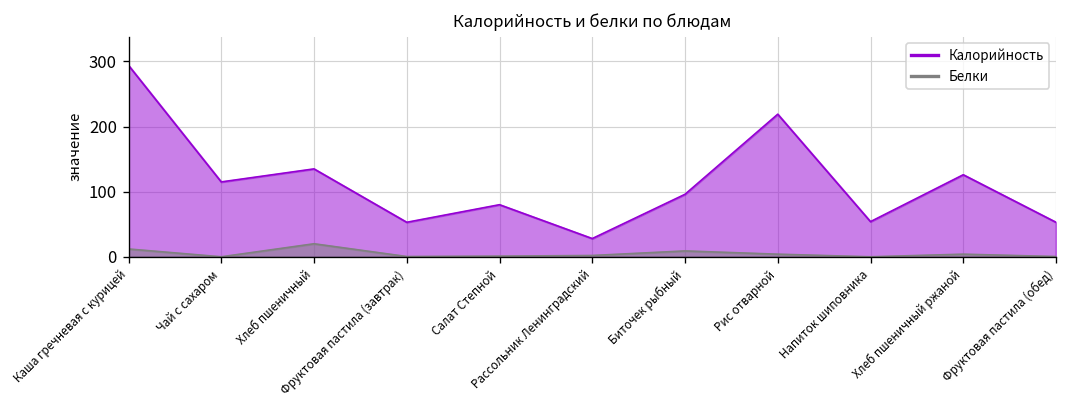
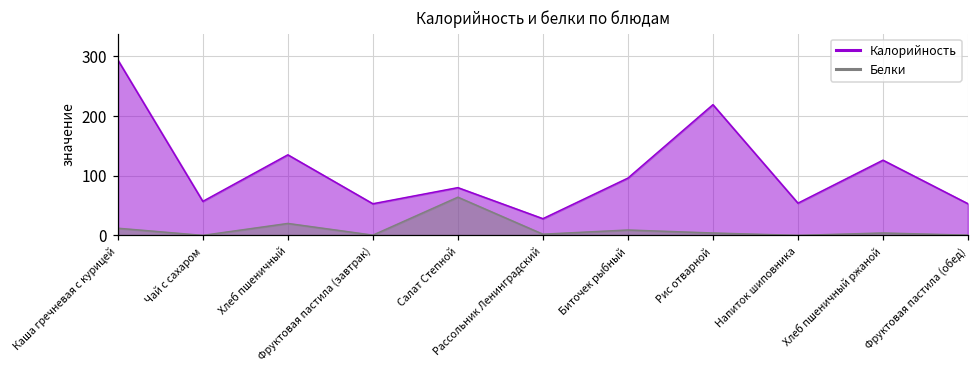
Калорийность, Чай с сахаром: 120 -> 60
Белки, Салат Степной: 0 -> 60
